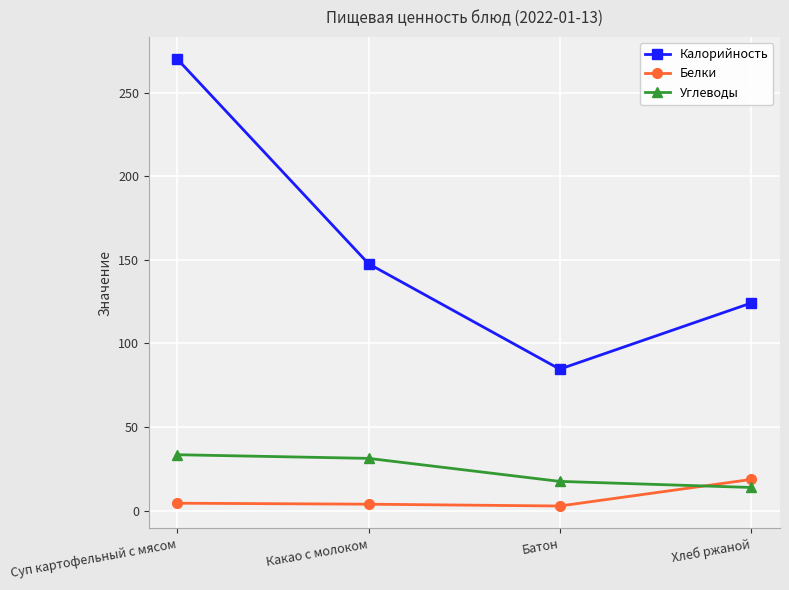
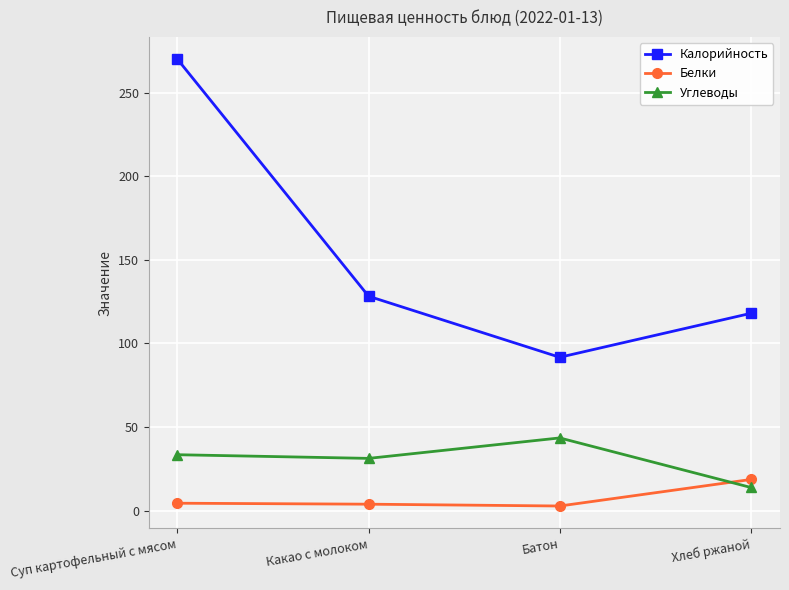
Калорийность, Какао с молоком: 148 -> 128
Калорийность, Батон: 85 -> 92
Углеводы, Батон: 17 -> 43
Калорийность, Хлеб ржаной: 124 -> 118
